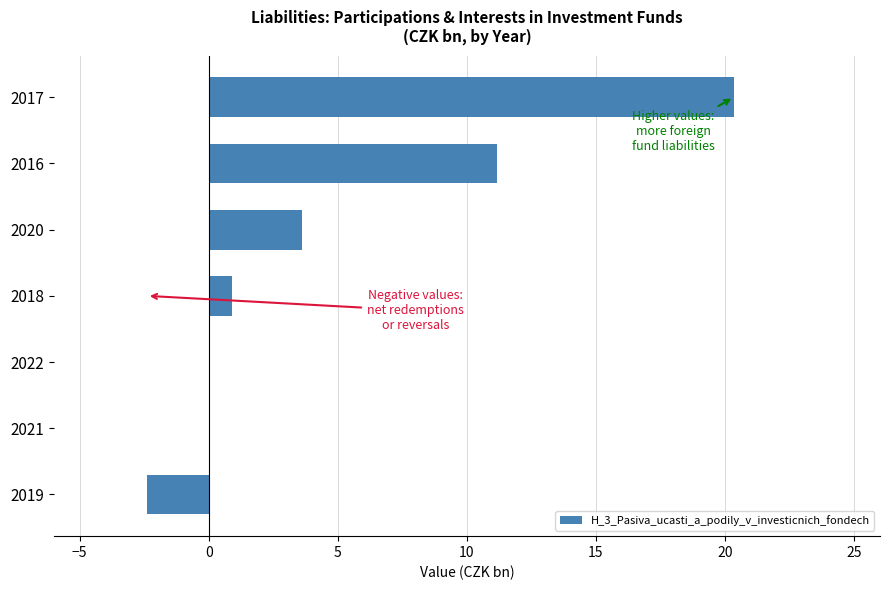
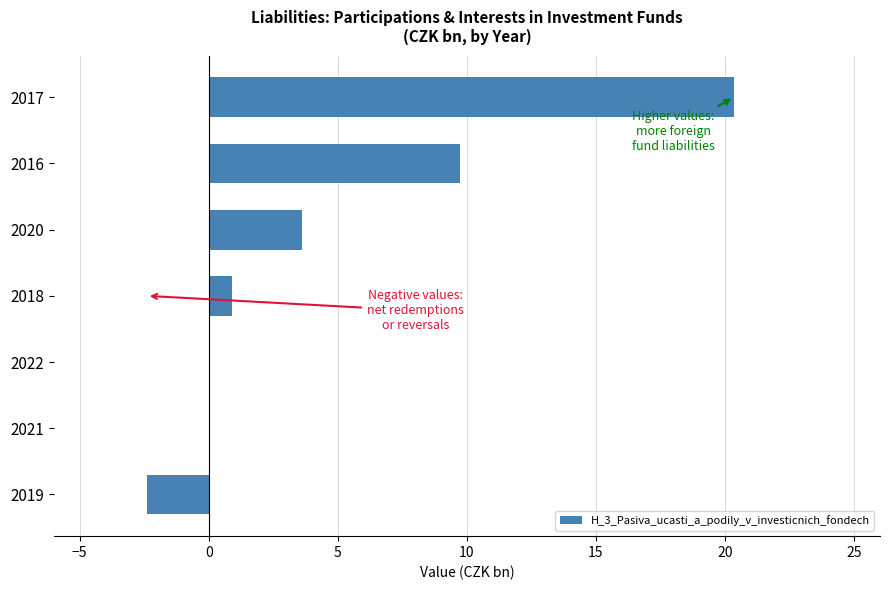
2016: 11.2 -> 9.7
